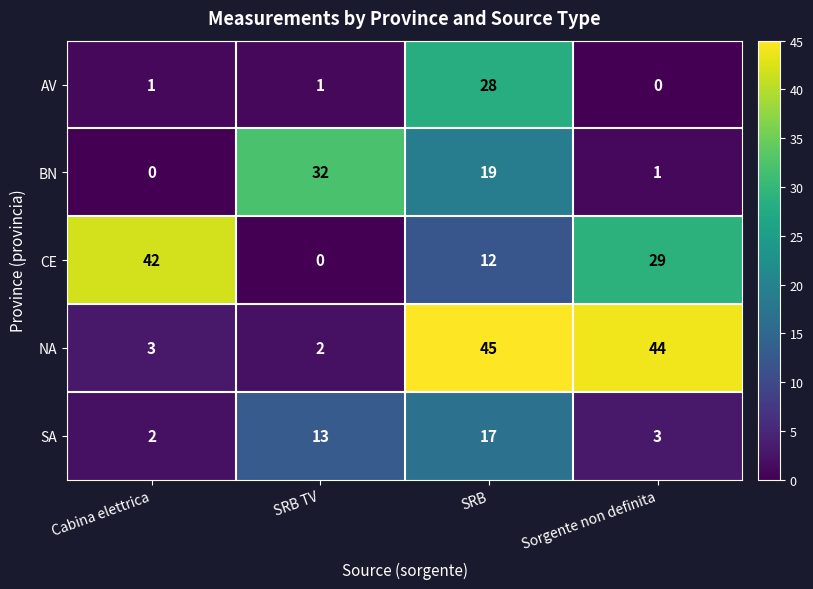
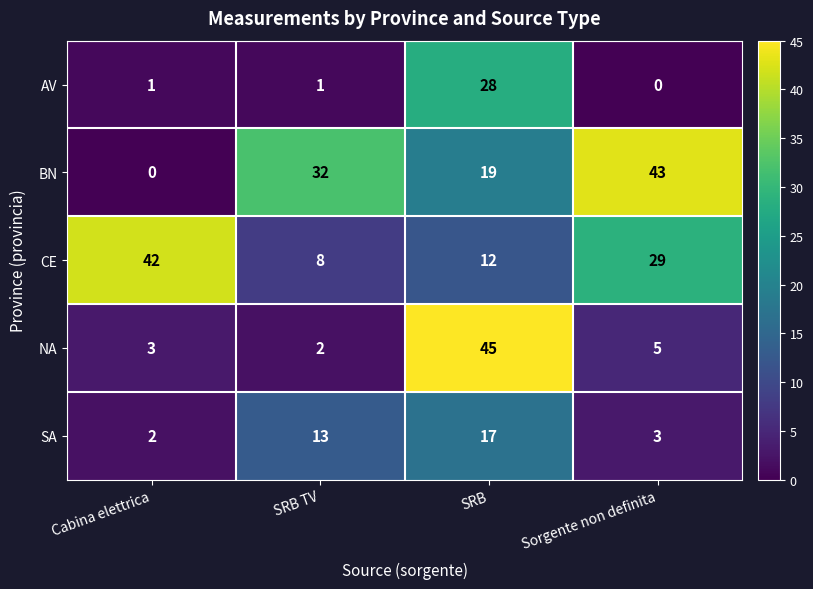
BN, Sorgente non definita: 1 -> 43
CE, SRB TV: 0 -> 8
NA, Sorgente non definita: 44 -> 5
